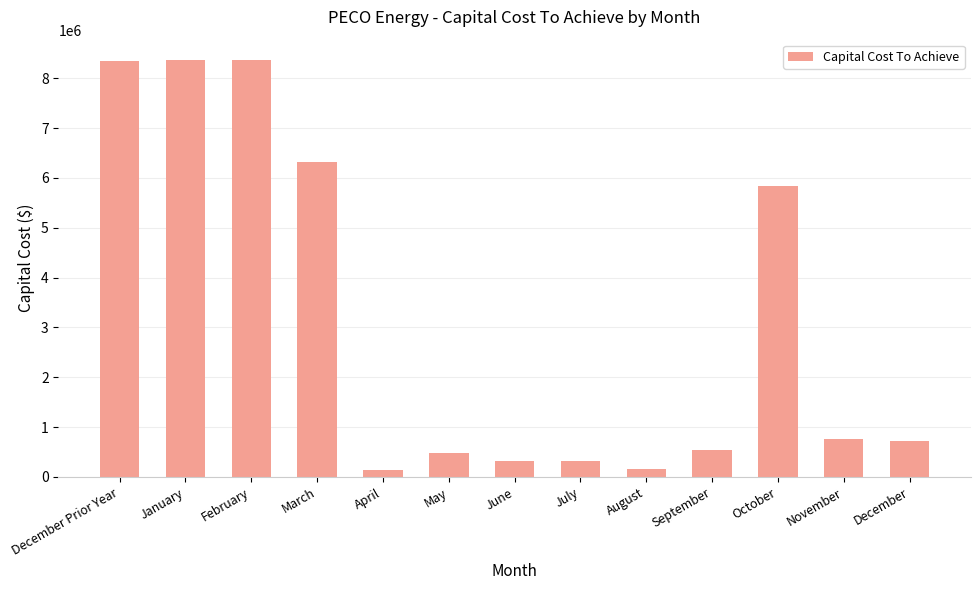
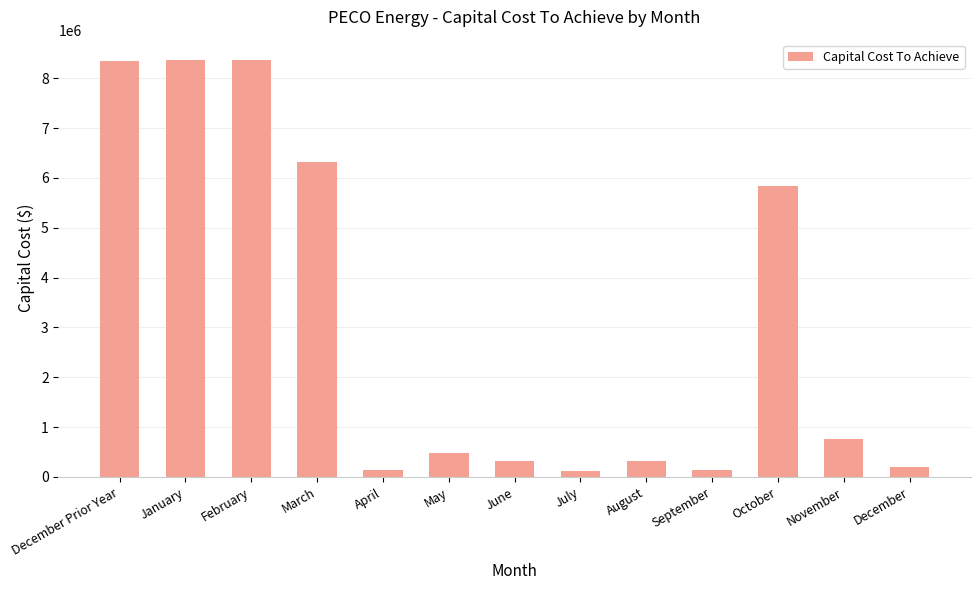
July: 300000 -> 100000
August: 200000 -> 300000
September: 500000 -> 100000
December: 700000 -> 200000
